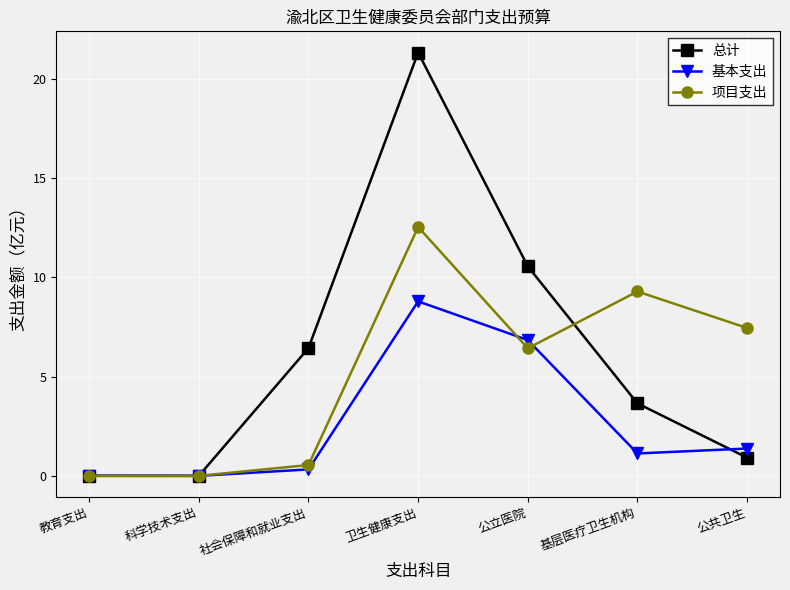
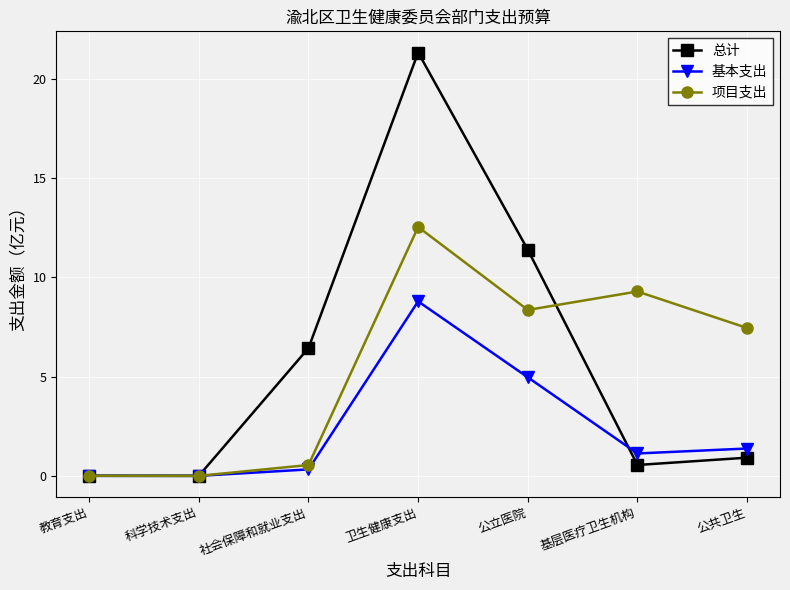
总计, 公立医院: 10.6 -> 11.4
基本支出, 公立医院: 6.8 -> 5.0
项目支出, 公立医院: 6.4 -> 8.4
总计, 基层医疗卫生机构: 3.7 -> 0.5
